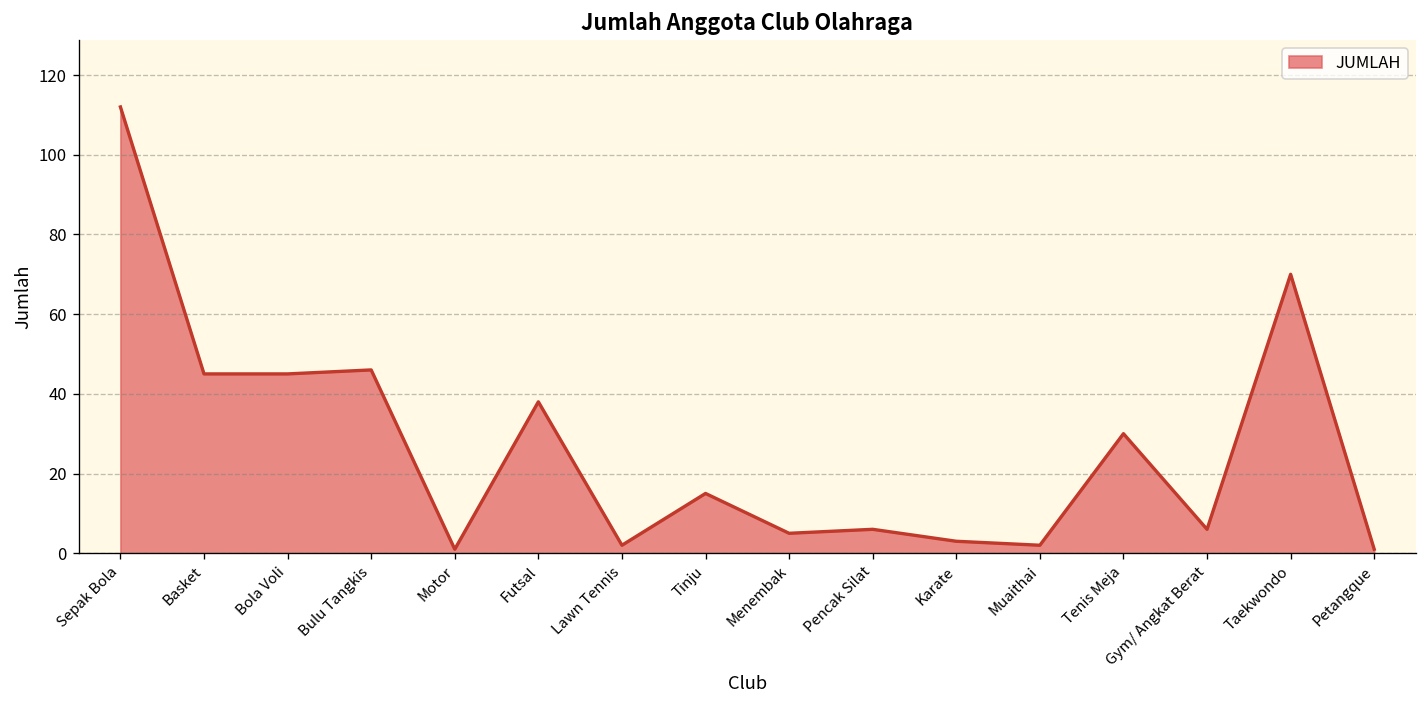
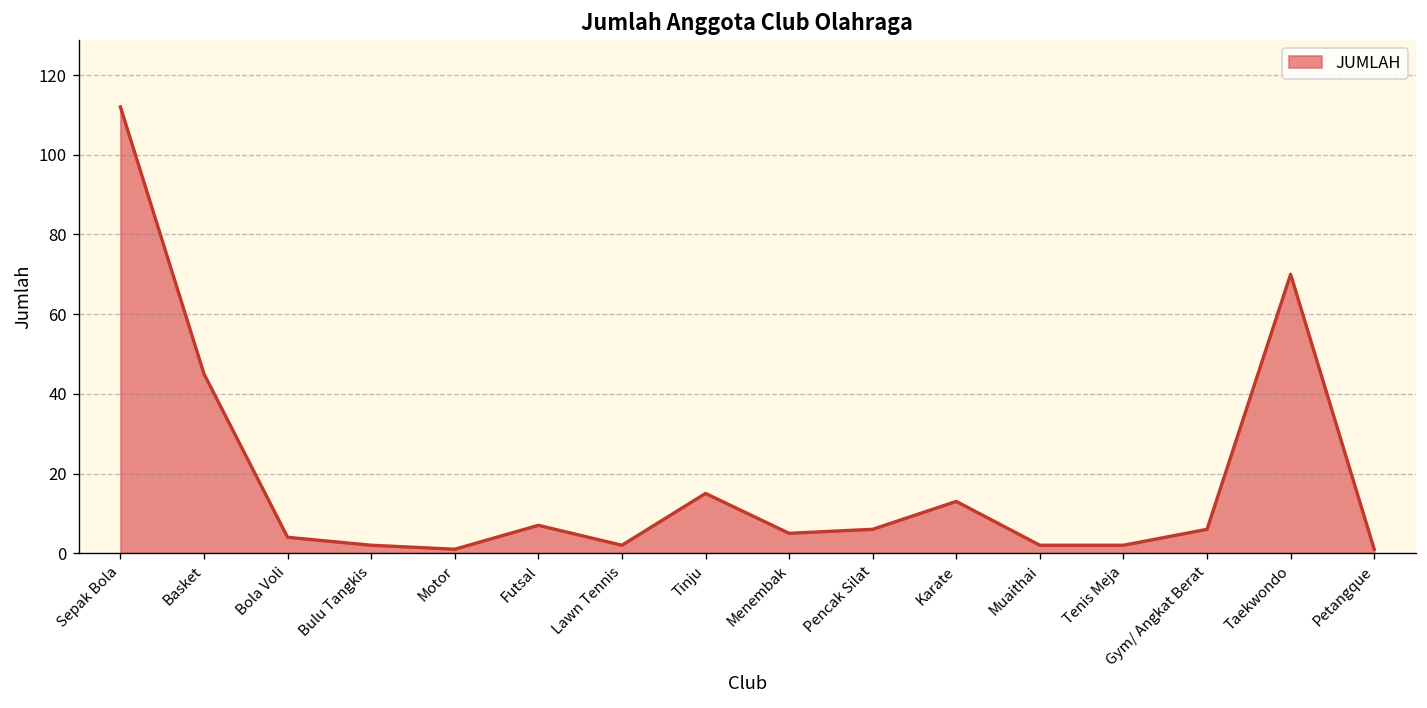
Bola Voli: 45 -> 4
Bulu Tangkis: 46 -> 2
Futsal: 38 -> 7
Karate: 3 -> 13
Tenis Meja: 30 -> 2
